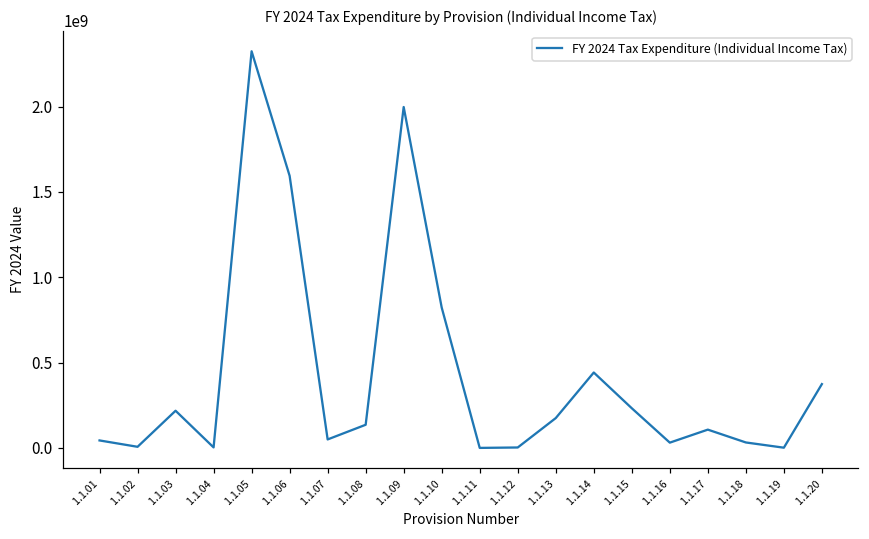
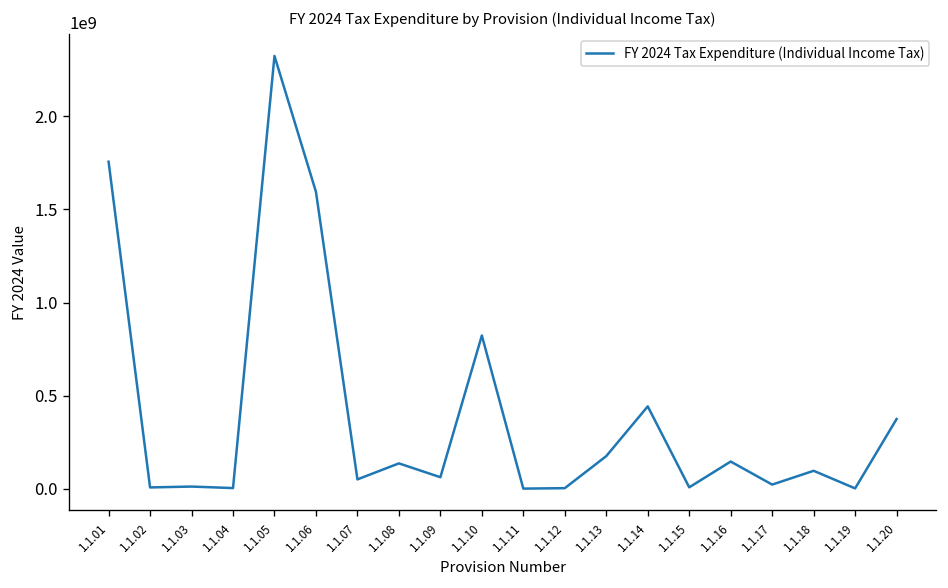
1.1.01: 40000000 -> 1760000000
1.1.03: 220000000 -> 10000000
1.1.09: 2000000000 -> 60000000
1.1.15: 230000000 -> 10000000
1.1.16: 30000000 -> 150000000
1.1.17: 110000000 -> 20000000
1.1.18: 30000000 -> 100000000
